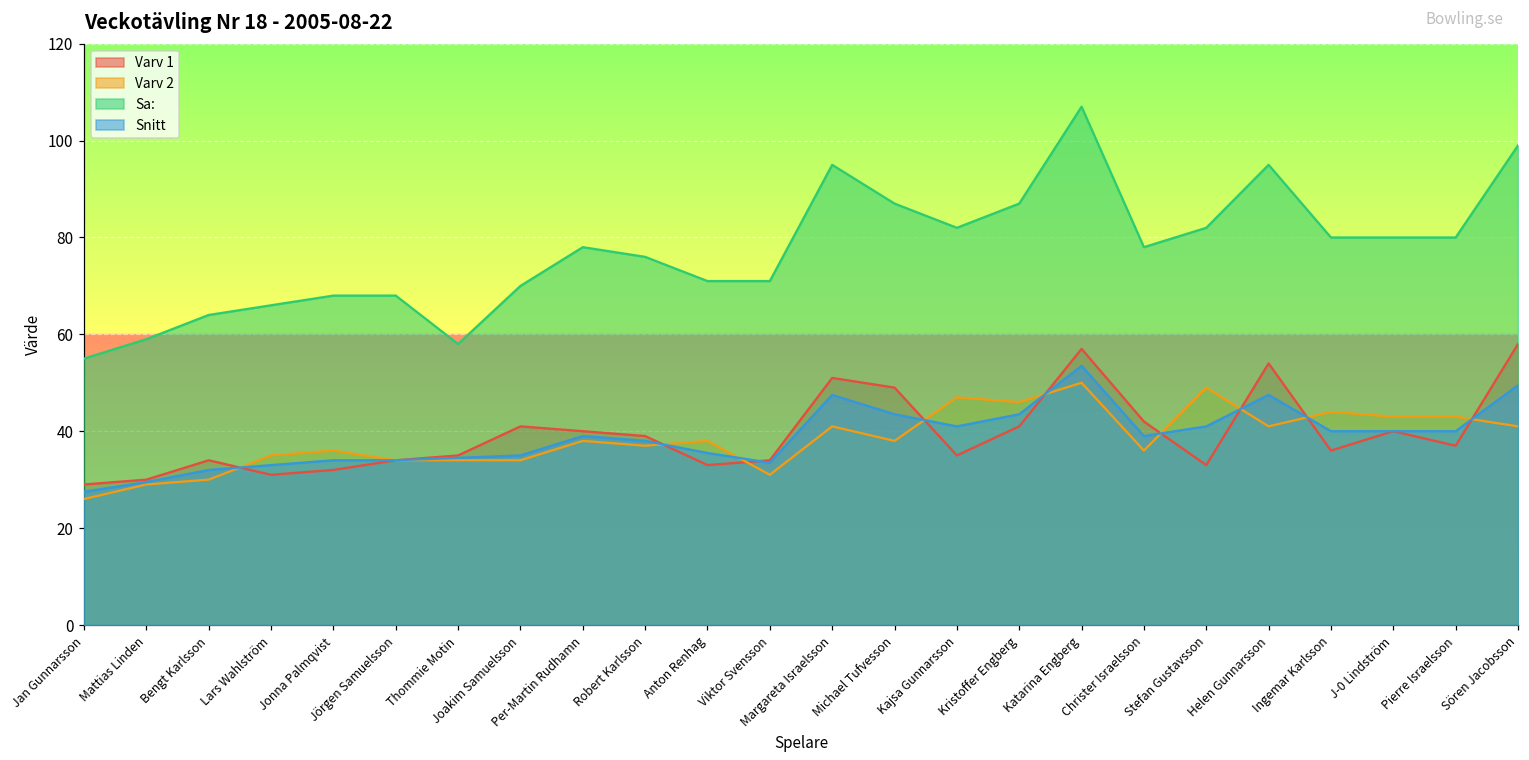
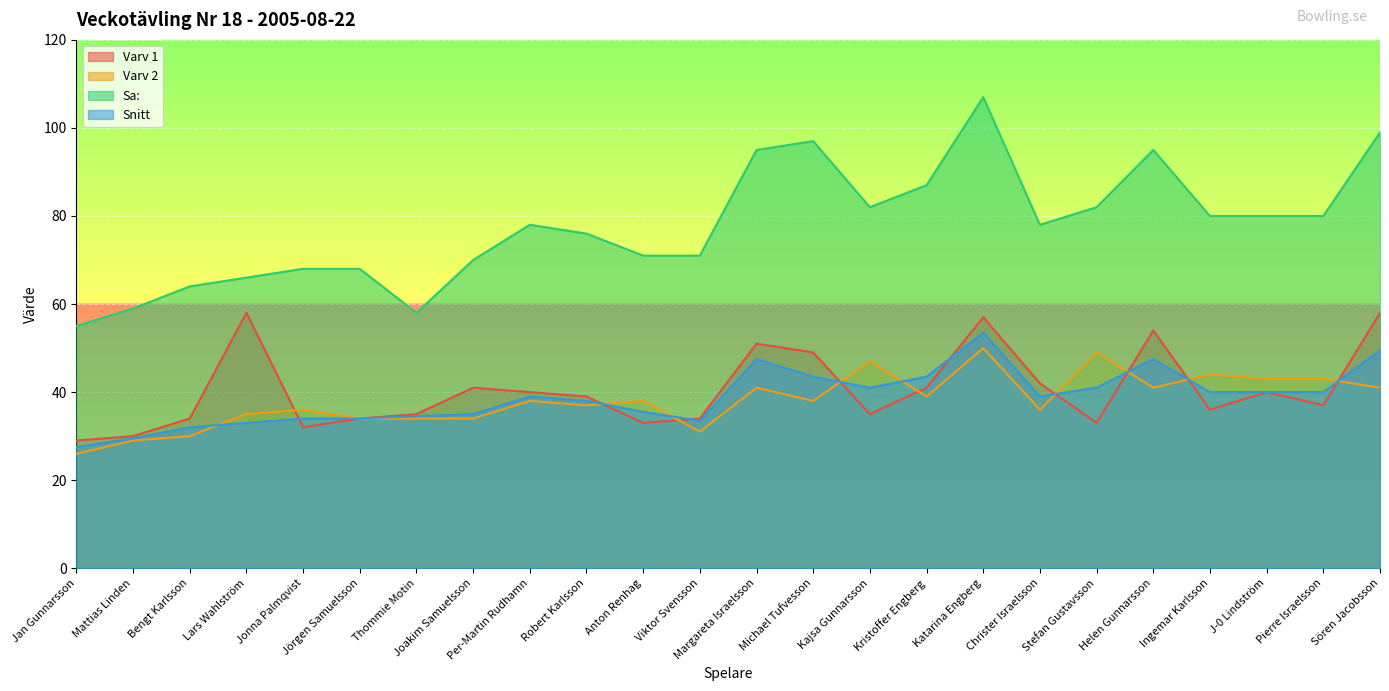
Varv 1, Lars Wahlström: 31 -> 58
Sa:, Michael Tufvesson: 87 -> 97
Varv 2, Kristoffer Engberg: 46 -> 39
